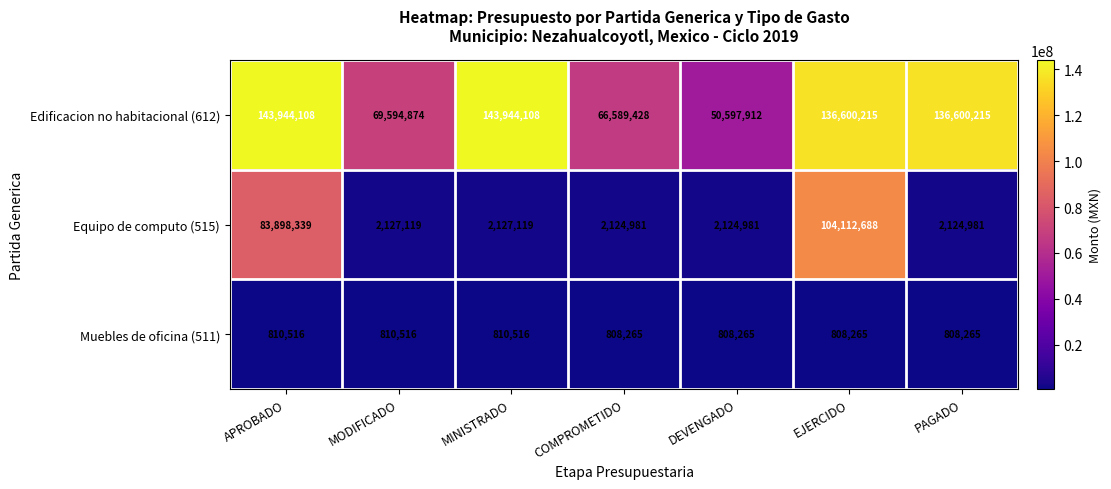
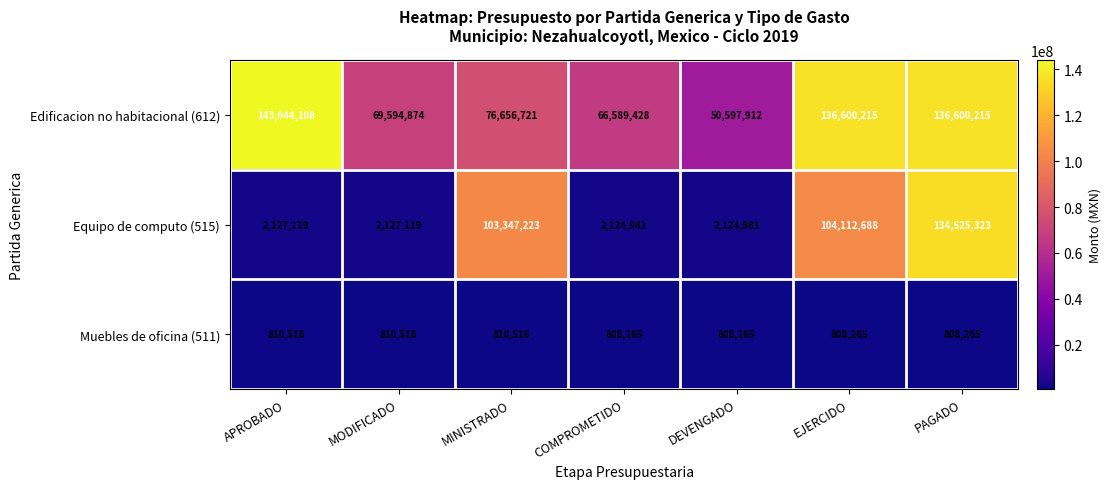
Edificacion no habitacional (612), MINISTRADO: 143,944,108 -> 76,656,721
Equipo de computo (515), APROBADO: 83,898,339 -> 2,127,119
Equipo de computo (515), MINISTRADO: 2,127,119 -> 103,347,223
Equipo de computo (515), PAGADO: 2,124,981 -> 134,525,323
